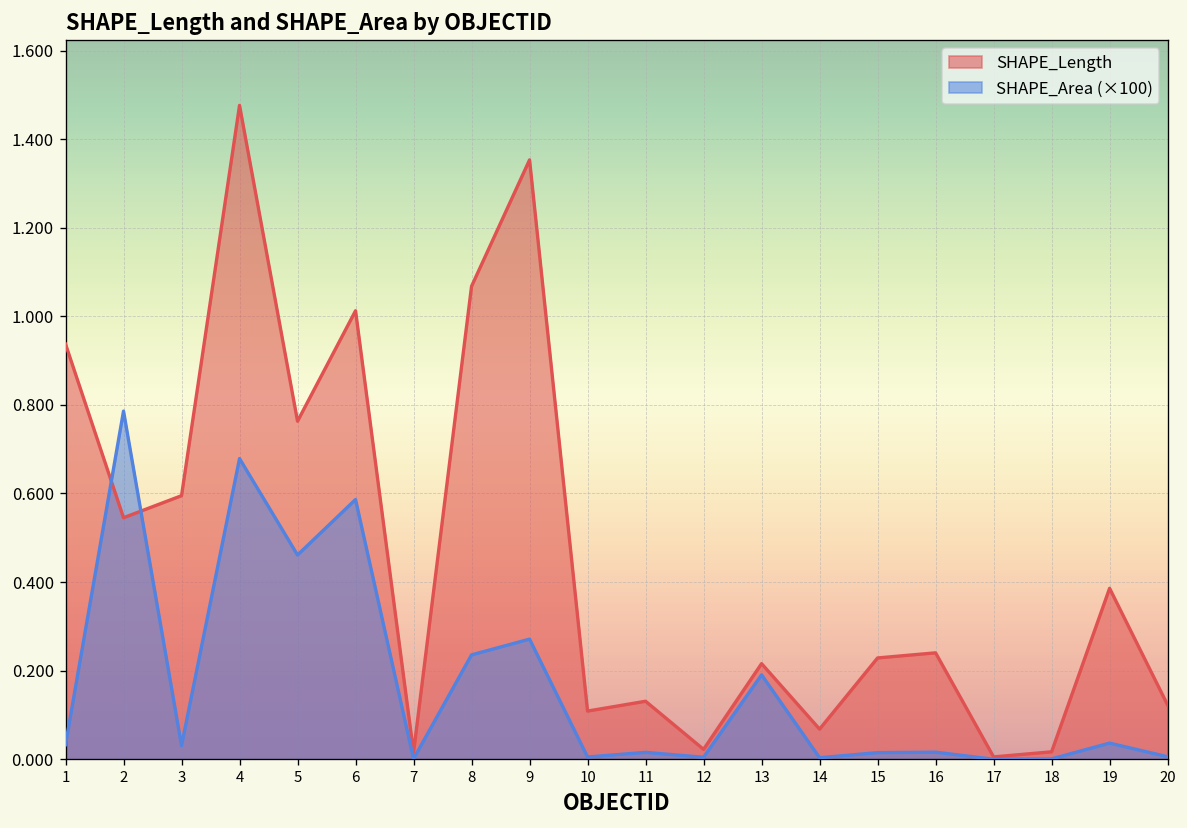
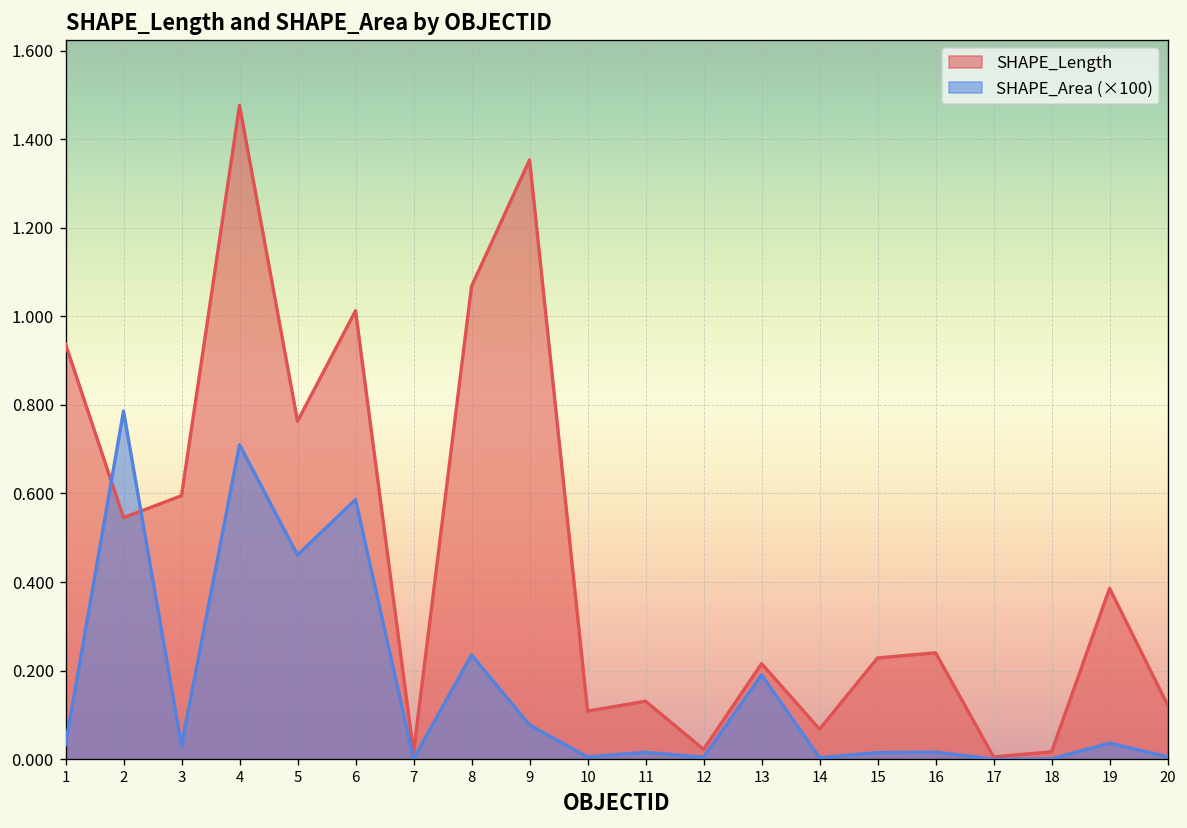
SHAPE_Area (×100), 4: 0.68 -> 0.71
SHAPE_Area (×100), 9: 0.27 -> 0.08
